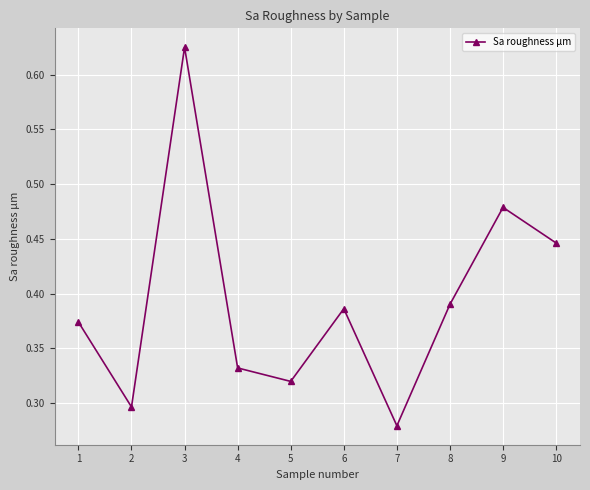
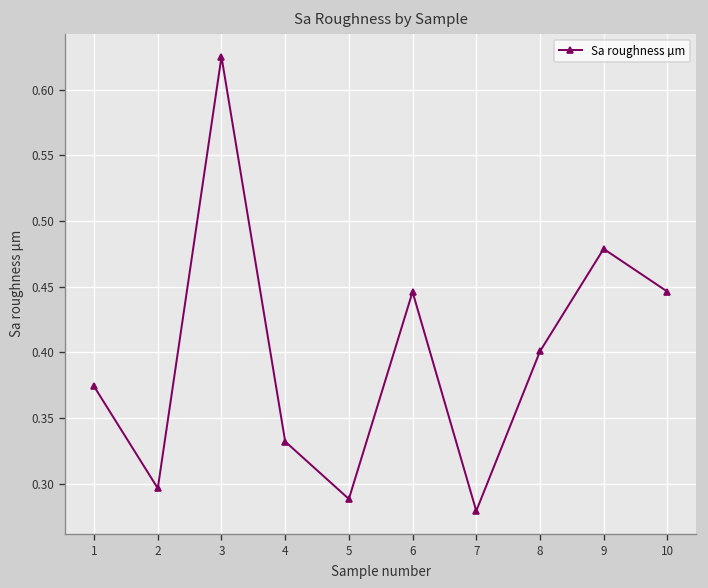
5: 0.320 -> 0.288
6: 0.386 -> 0.446
8: 0.390 -> 0.401
